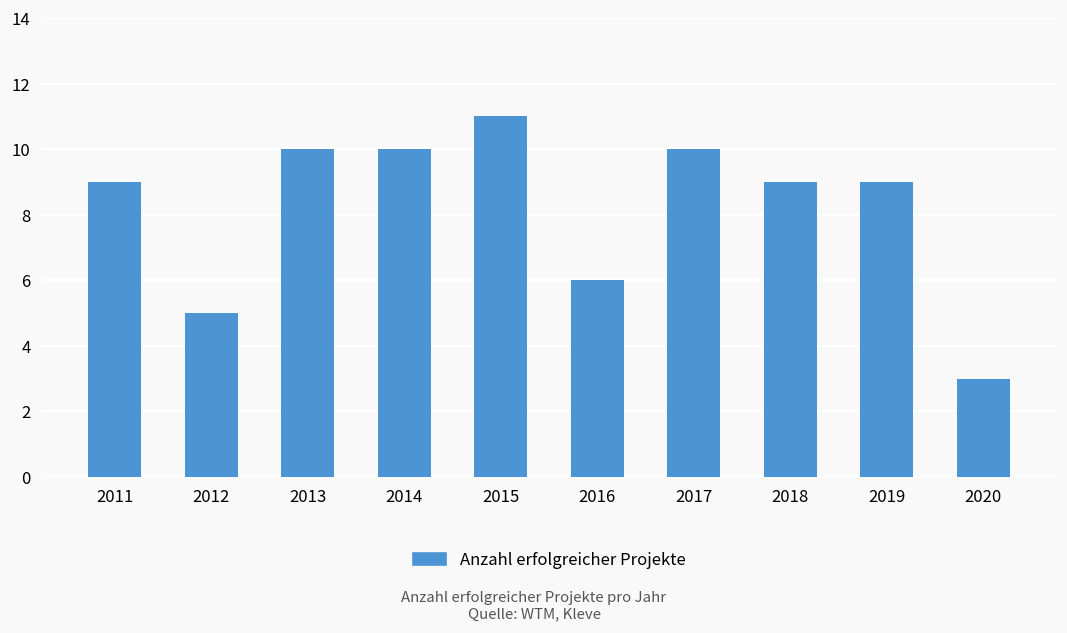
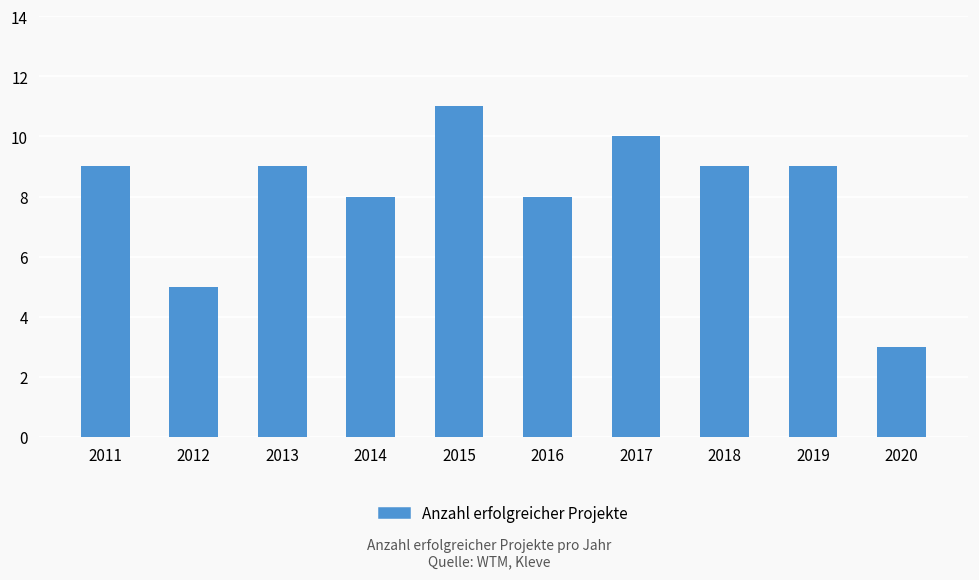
2013: 10 -> 9
2014: 10 -> 8
2016: 6 -> 8
